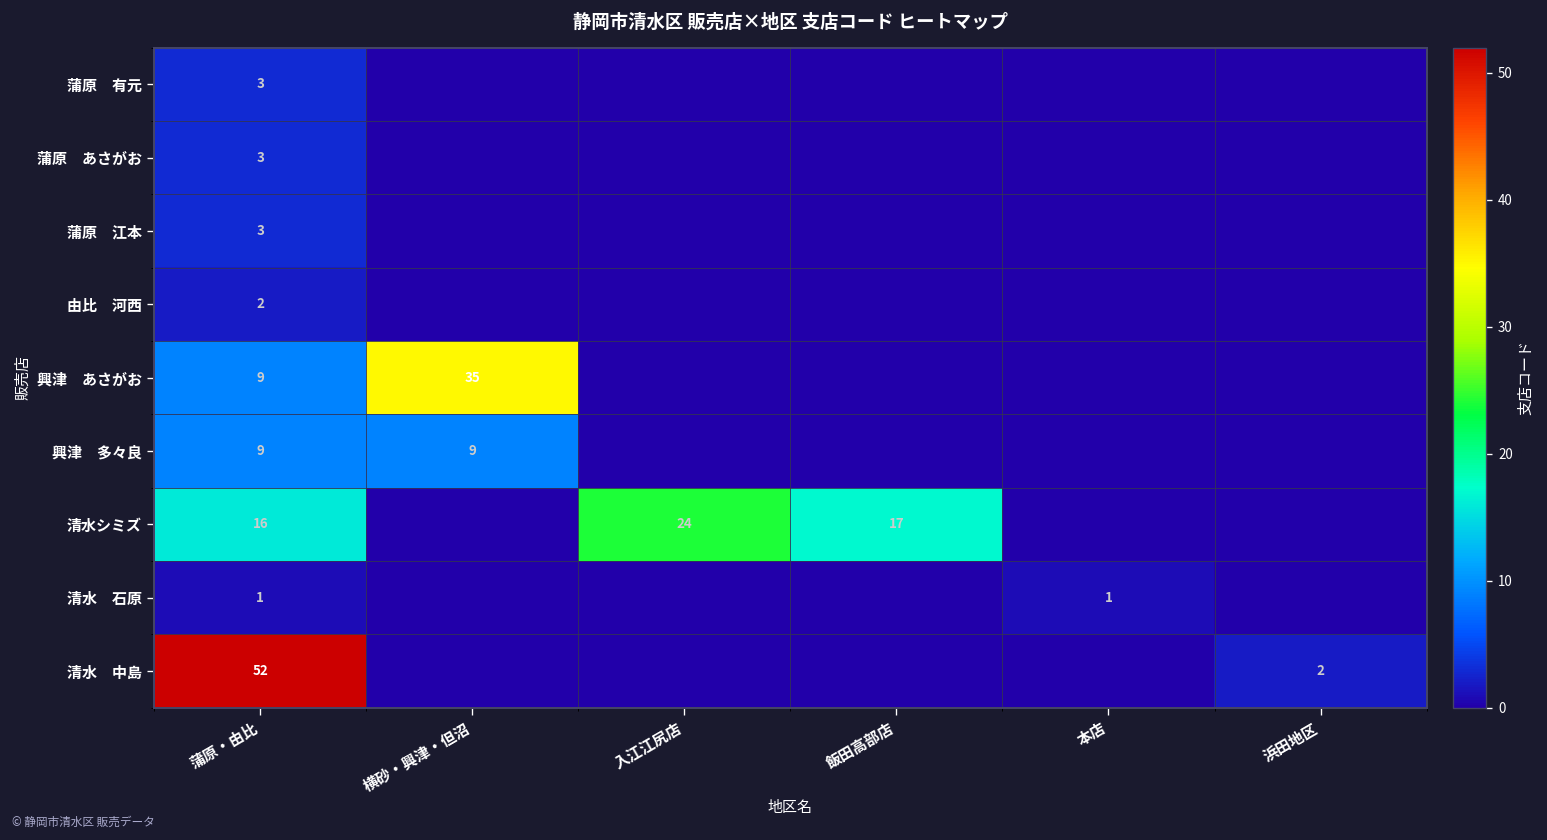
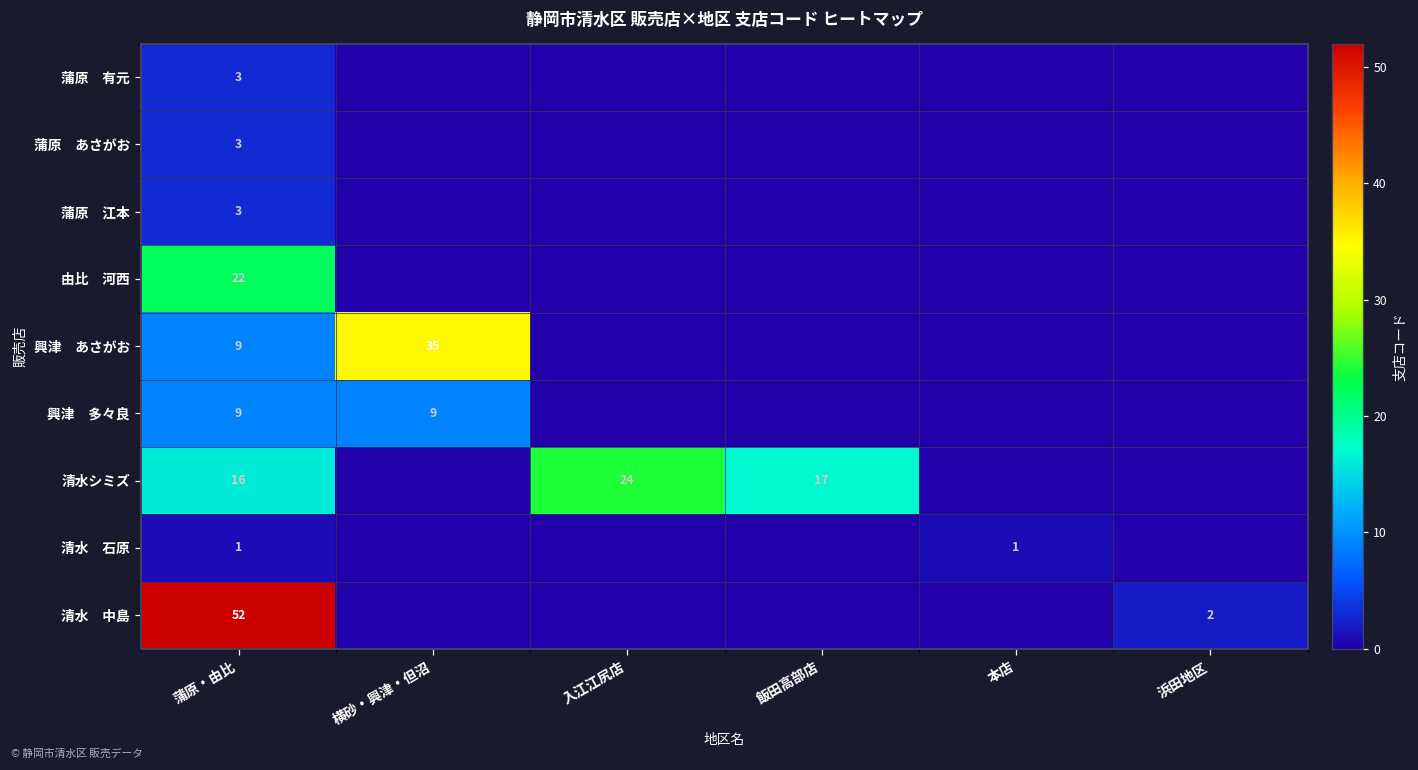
由比 河西, 蒲原・由比: 2 -> 22
